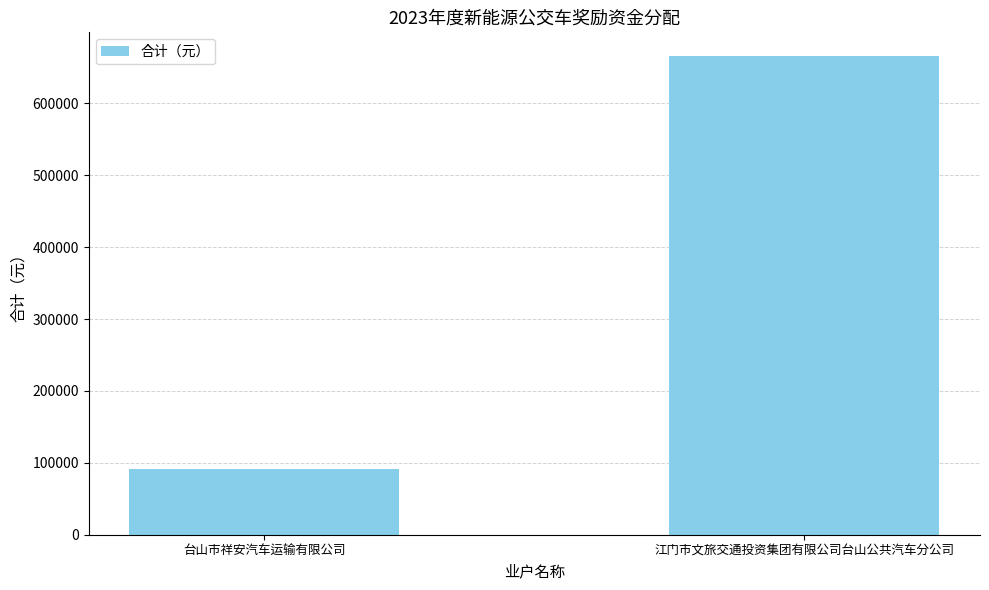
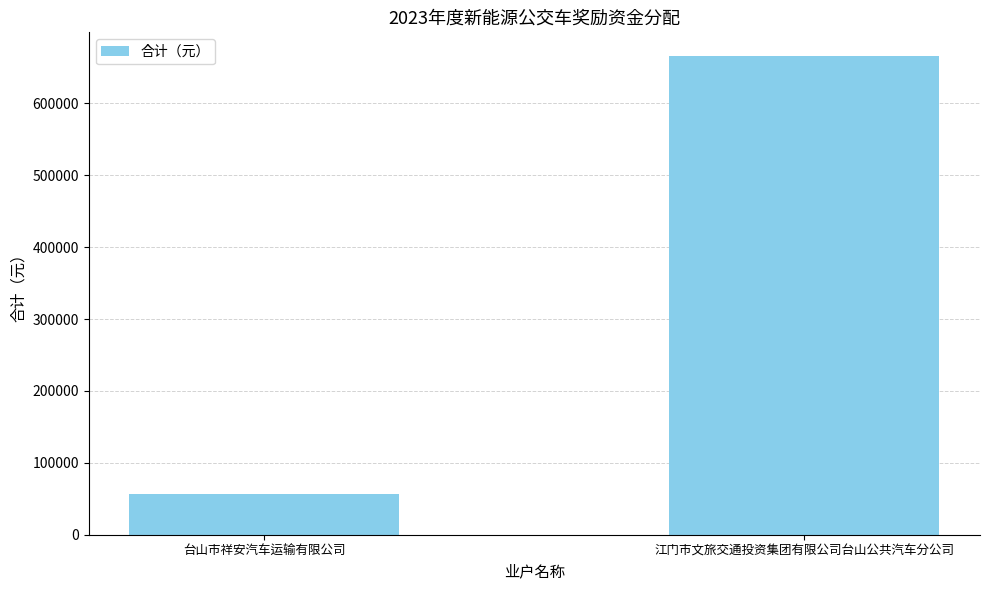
台山市祥安汽车运输有限公司: 90000 -> 60000
